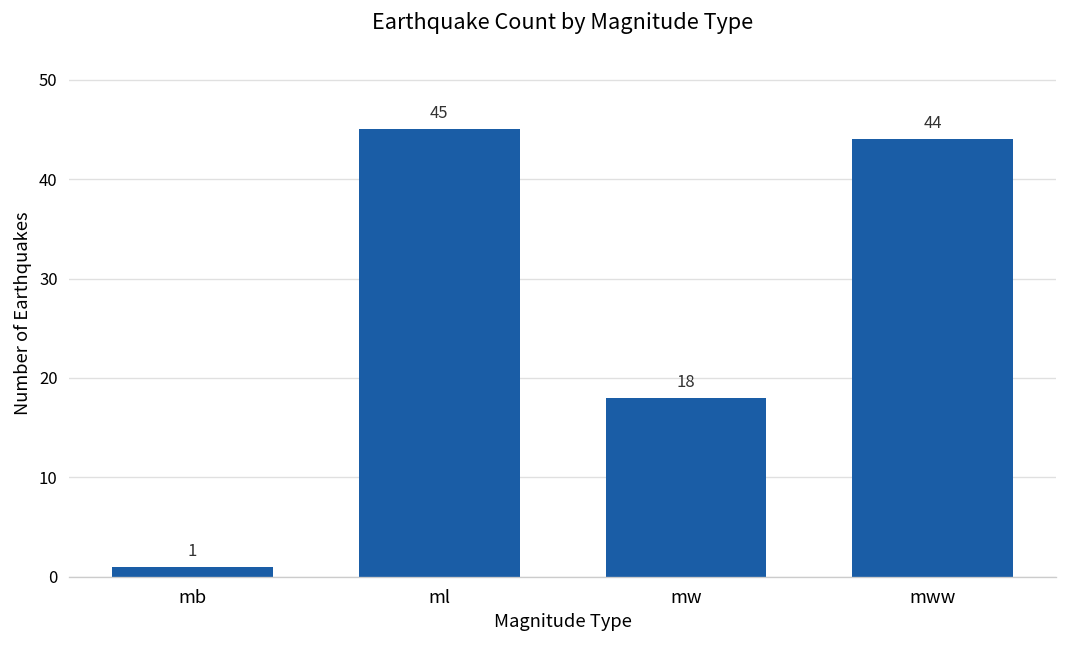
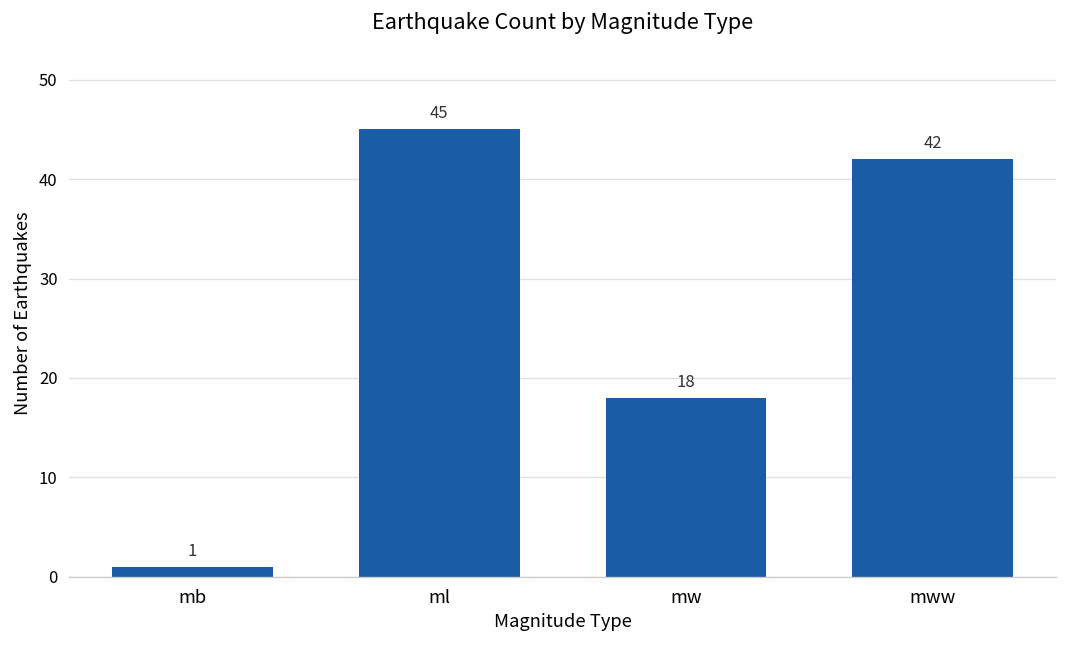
mww: 44 -> 42
